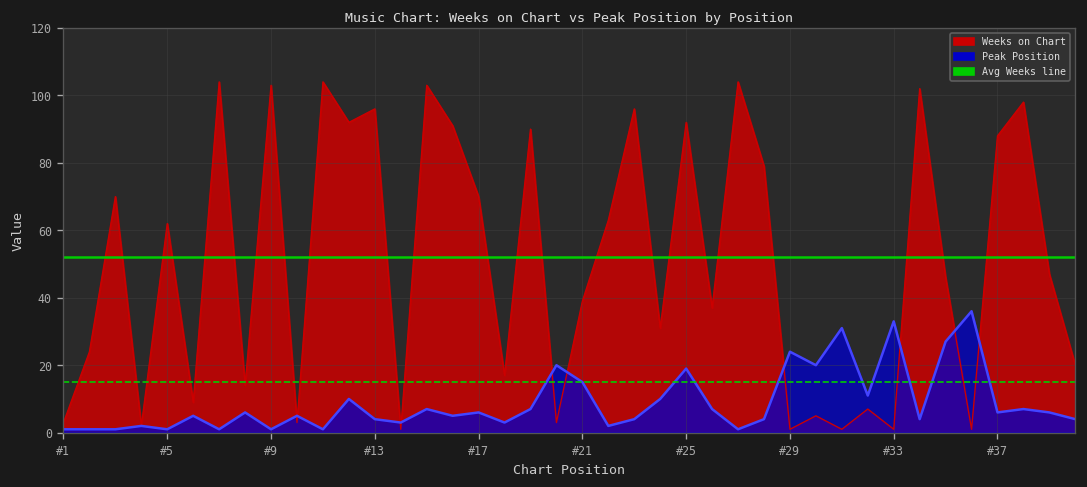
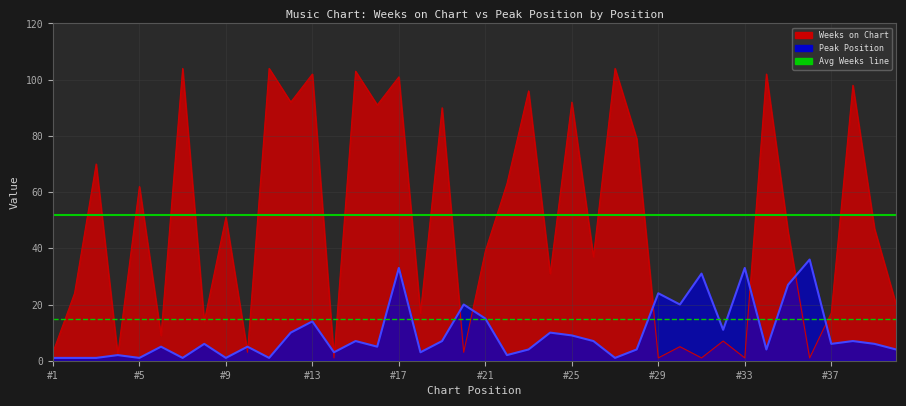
Weeks on Chart, #9: 103 -> 51
Weeks on Chart, #13: 96 -> 102
Peak Position, #13: 4 -> 14
Weeks on Chart, #17: 70 -> 101
Peak Position, #17: 6 -> 33
Peak Position, #25: 19 -> 9
Weeks on Chart, #37: 88 -> 17
